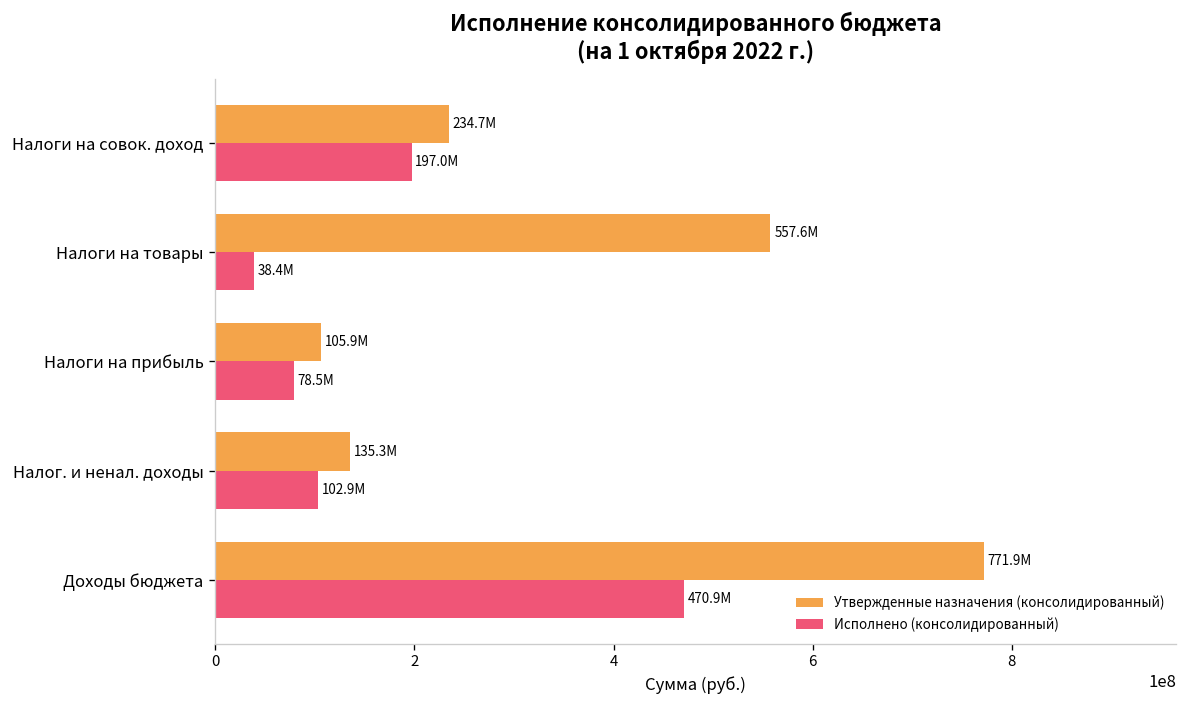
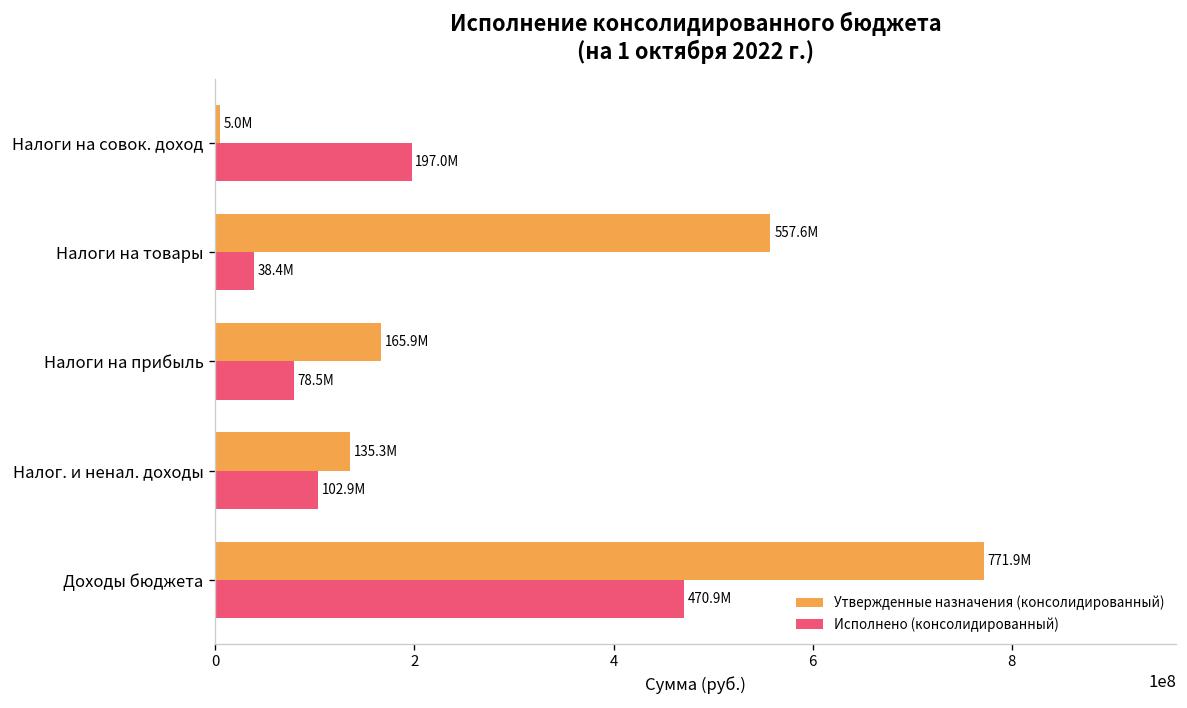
Утвержденные назначения (консолидированный), Налоги на совок. доход: 234.7M -> 5.0M
Утвержденные назначения (консолидированный), Налоги на прибыль: 105.9M -> 165.9M
